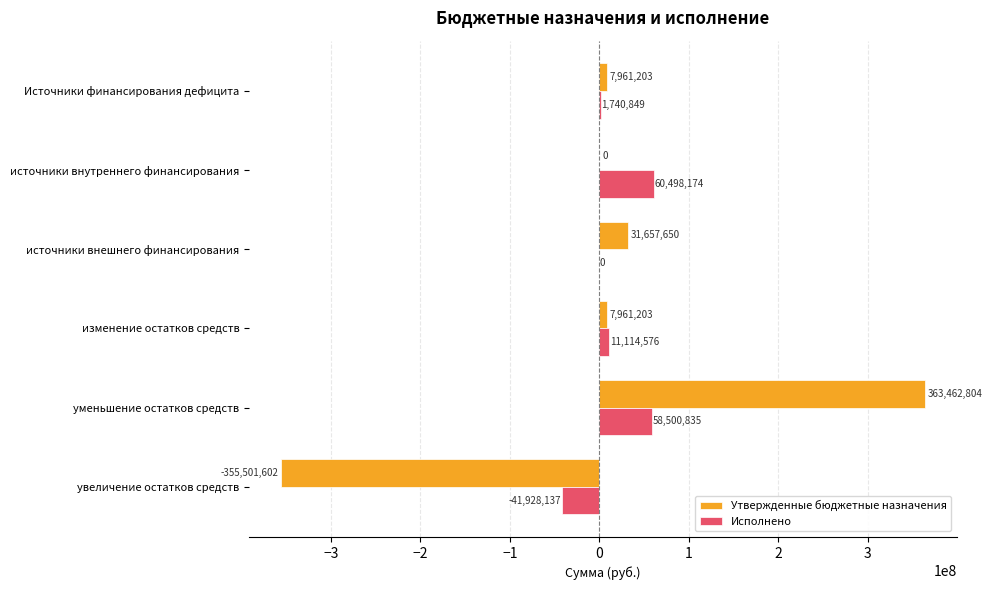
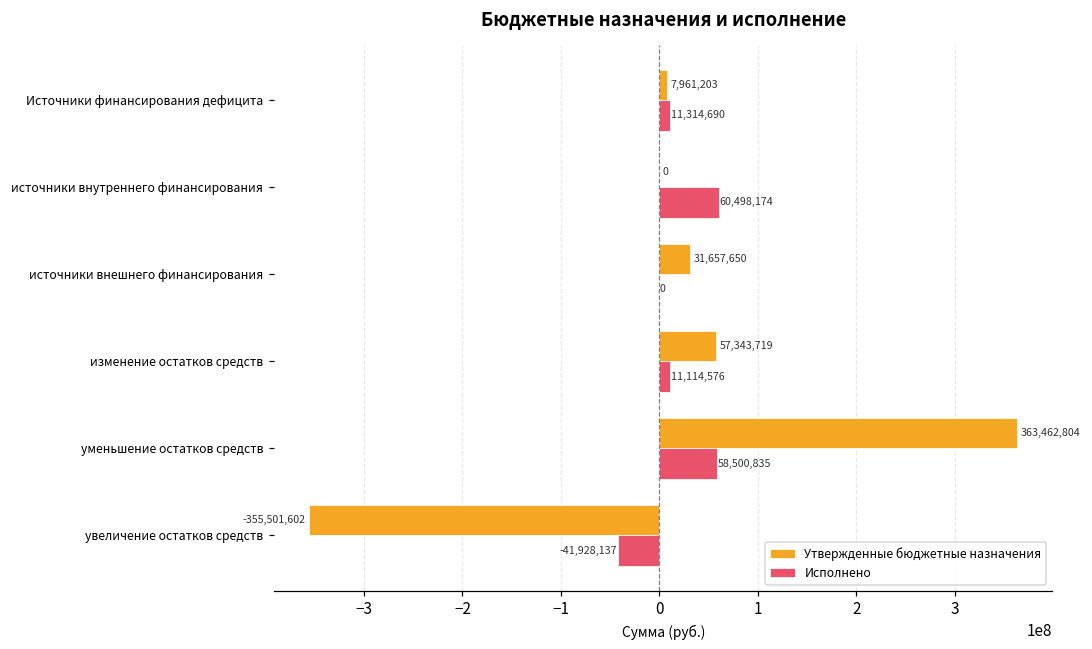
Исполнено, Источники финансирования дефицита: 1,740,849 -> 11,314,690
Утвержденные бюджетные назначения, изменение остатков средств: 7,961,203 -> 57,343,719
